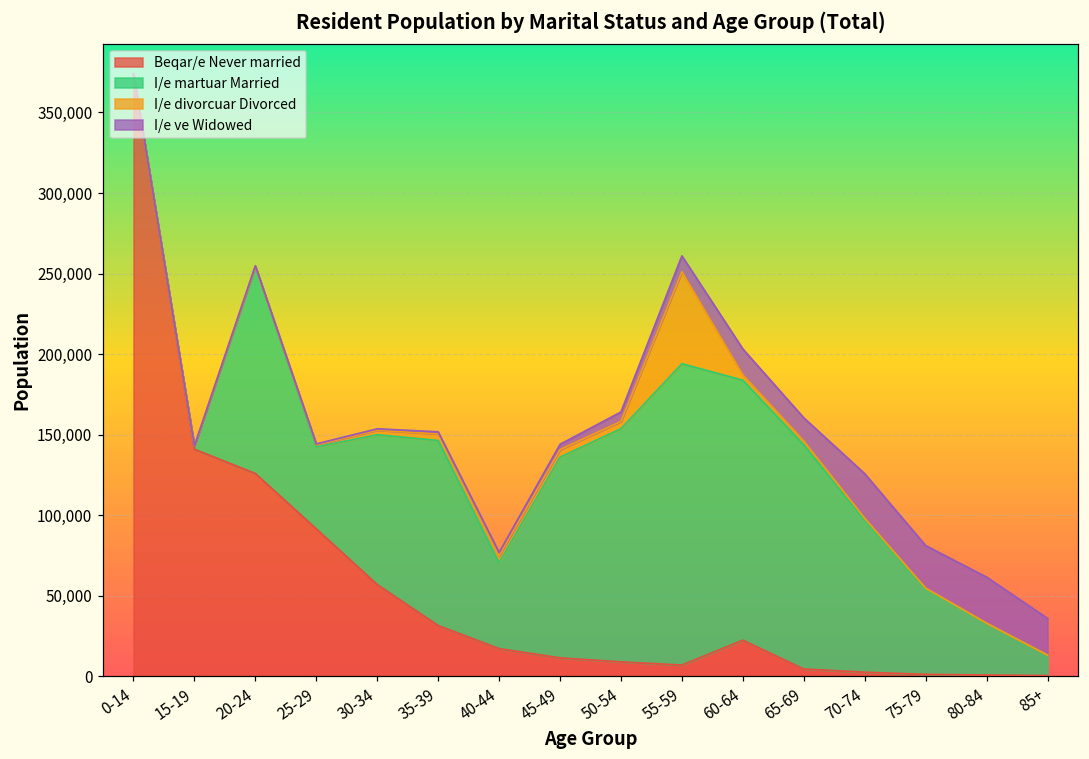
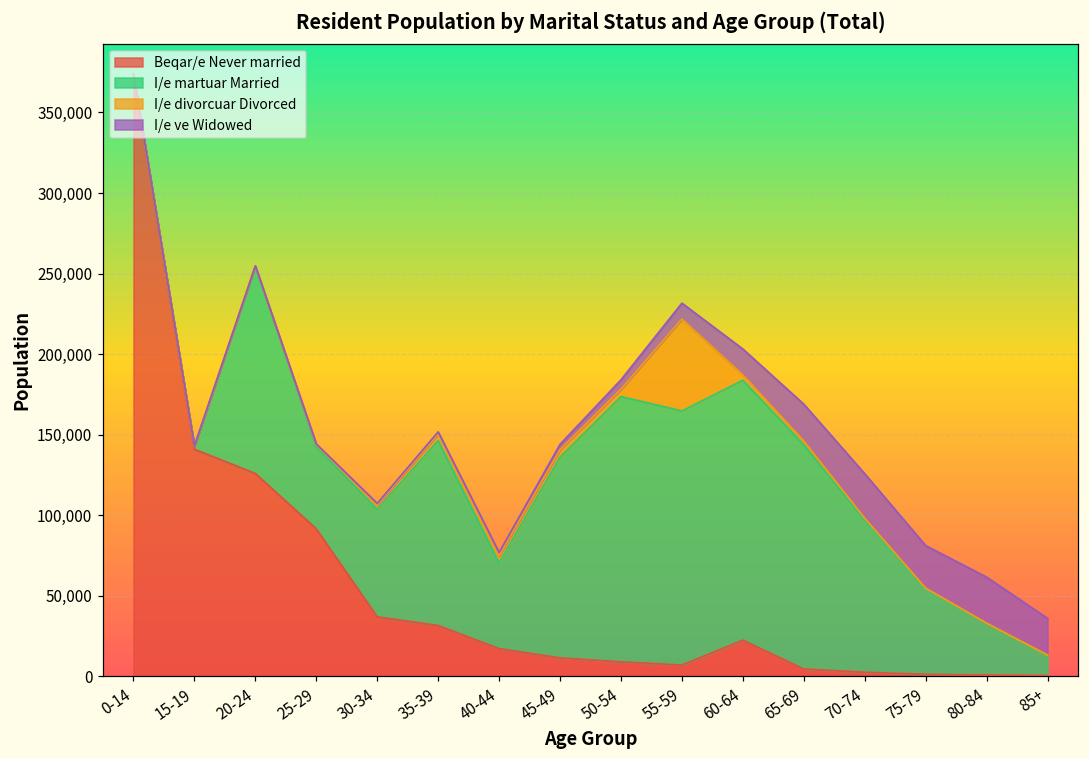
Beqar/e Never married, 30-34: 57,000 -> 37,000
I/e martuar Married, 30-34: 93,000 -> 67,000
I/e martuar Married, 50-54: 145,000 -> 165,000
I/e martuar Married, 55-59: 187,000 -> 158,000
I/e ve Widowed, 65-69: 14,000 -> 23,000
